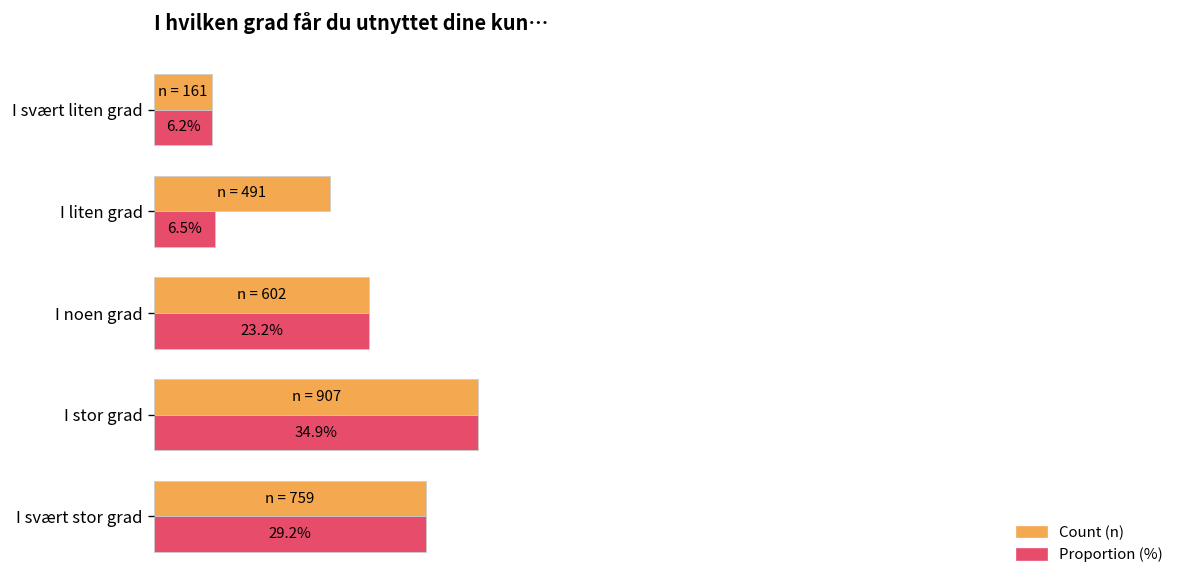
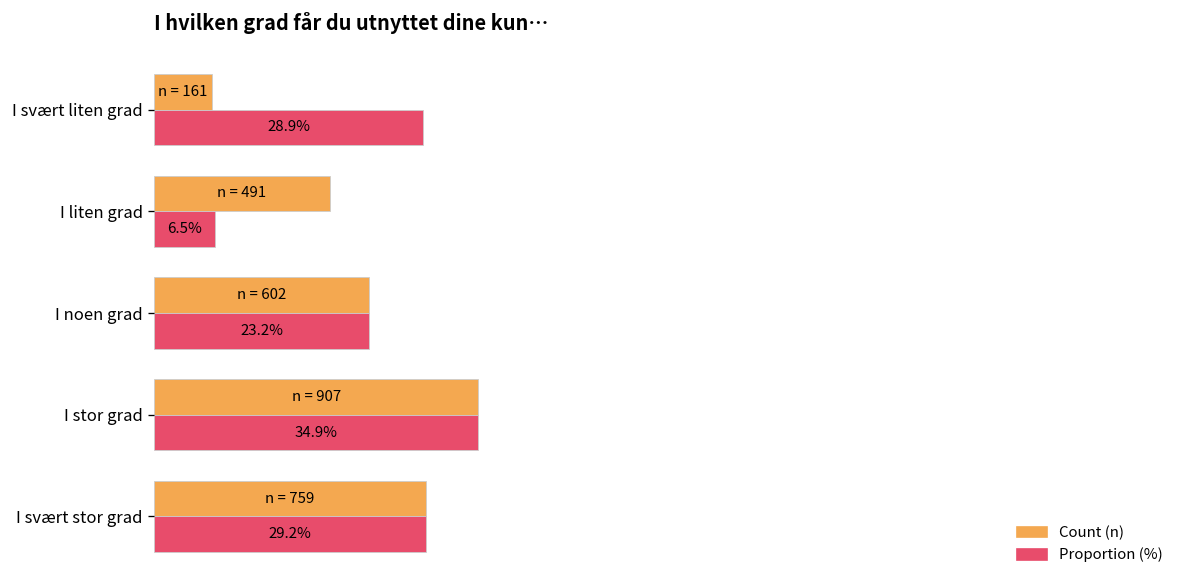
Proportion (%), I svært liten grad: 6.2% -> 28.9%
